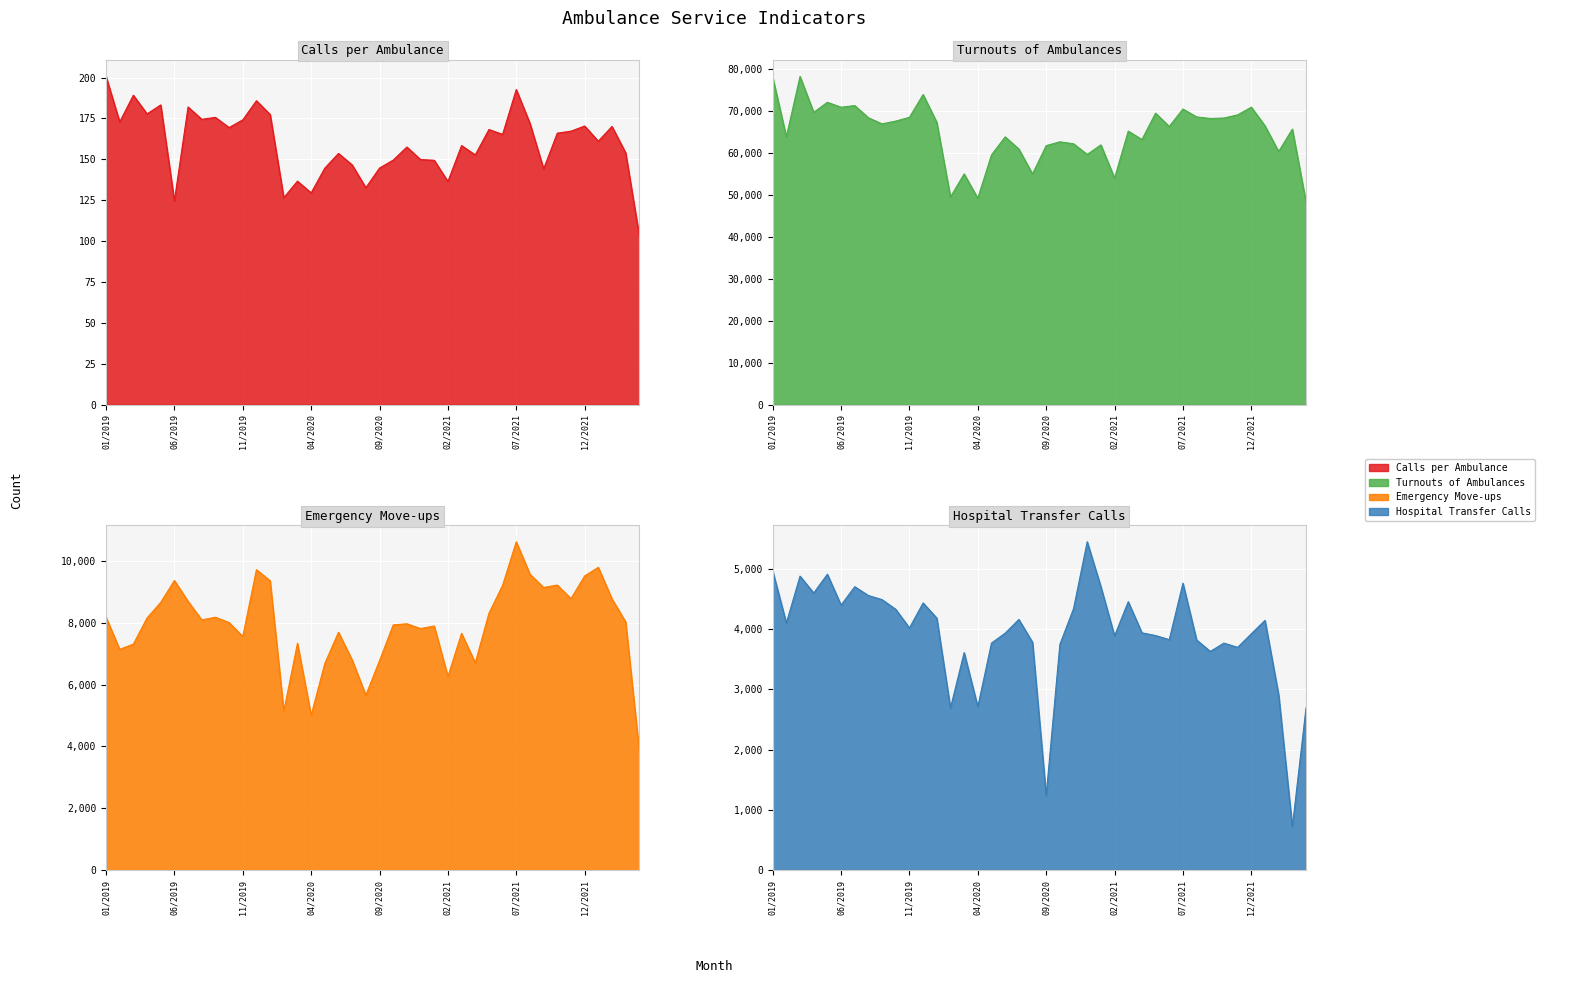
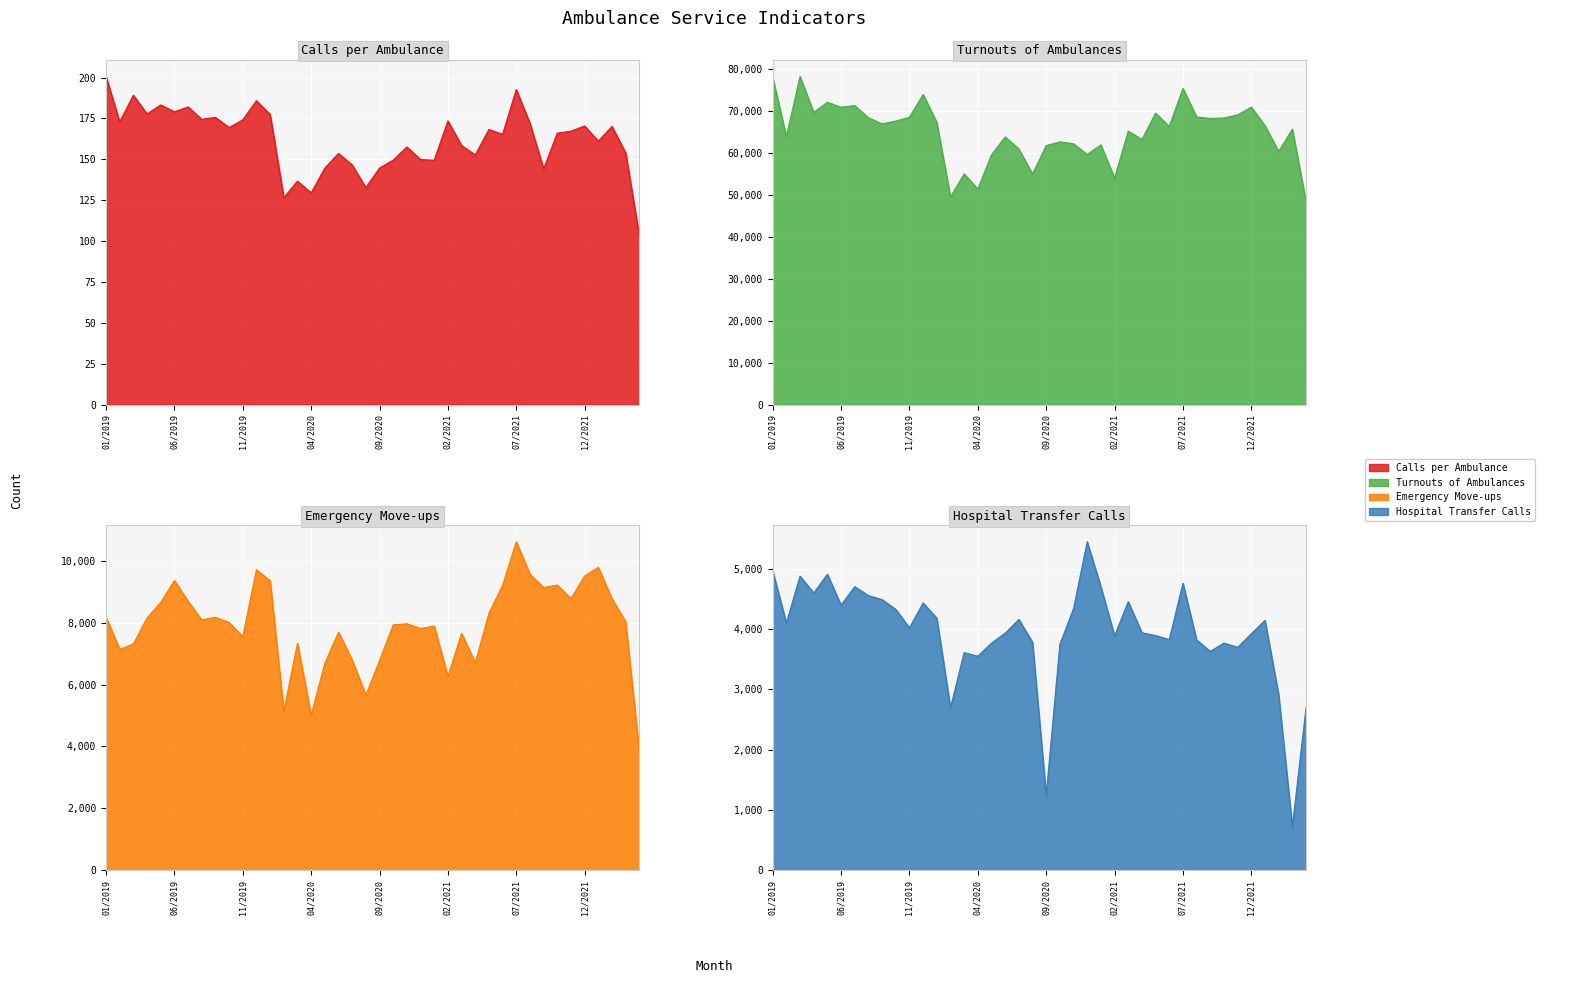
Calls per Ambulance, 06/2019: 125 -> 179
Calls per Ambulance, 02/2021: 136 -> 174
Turnouts of Ambulances, 04/2020: 49,000 -> 51,000
Turnouts of Ambulances, 07/2021: 71,000 -> 75,000
Hospital Transfer Calls, 04/2020: 2,700 -> 3,600
